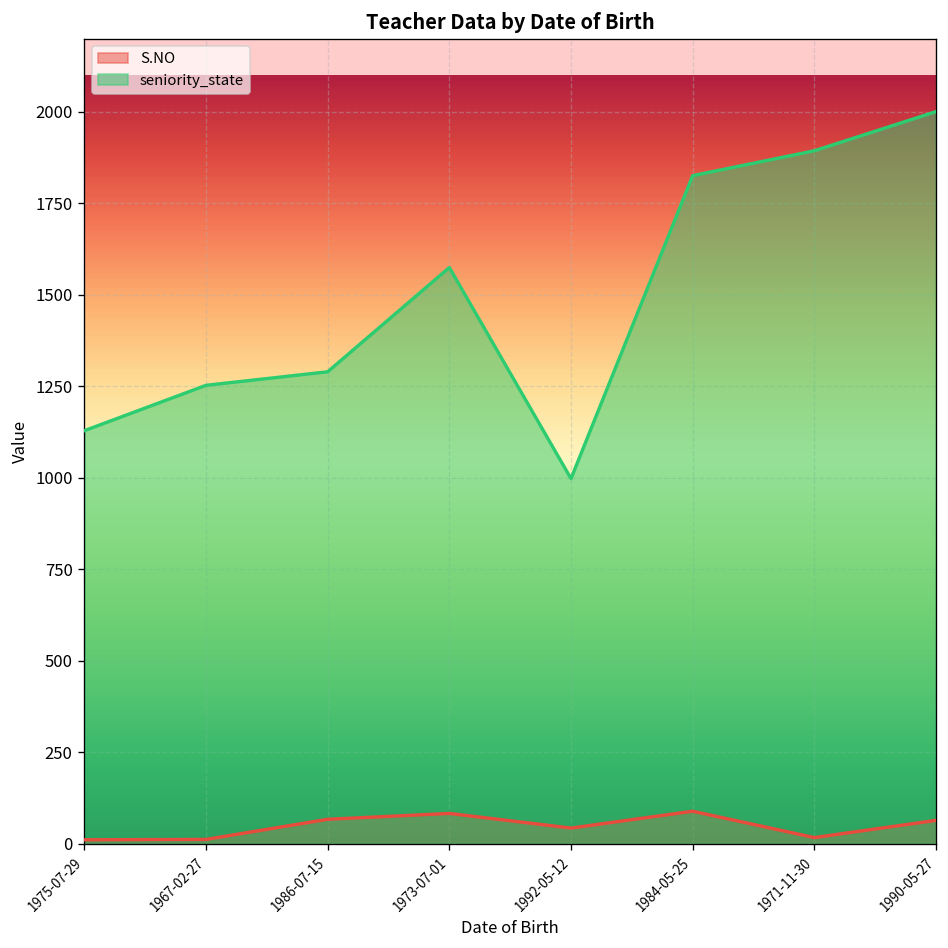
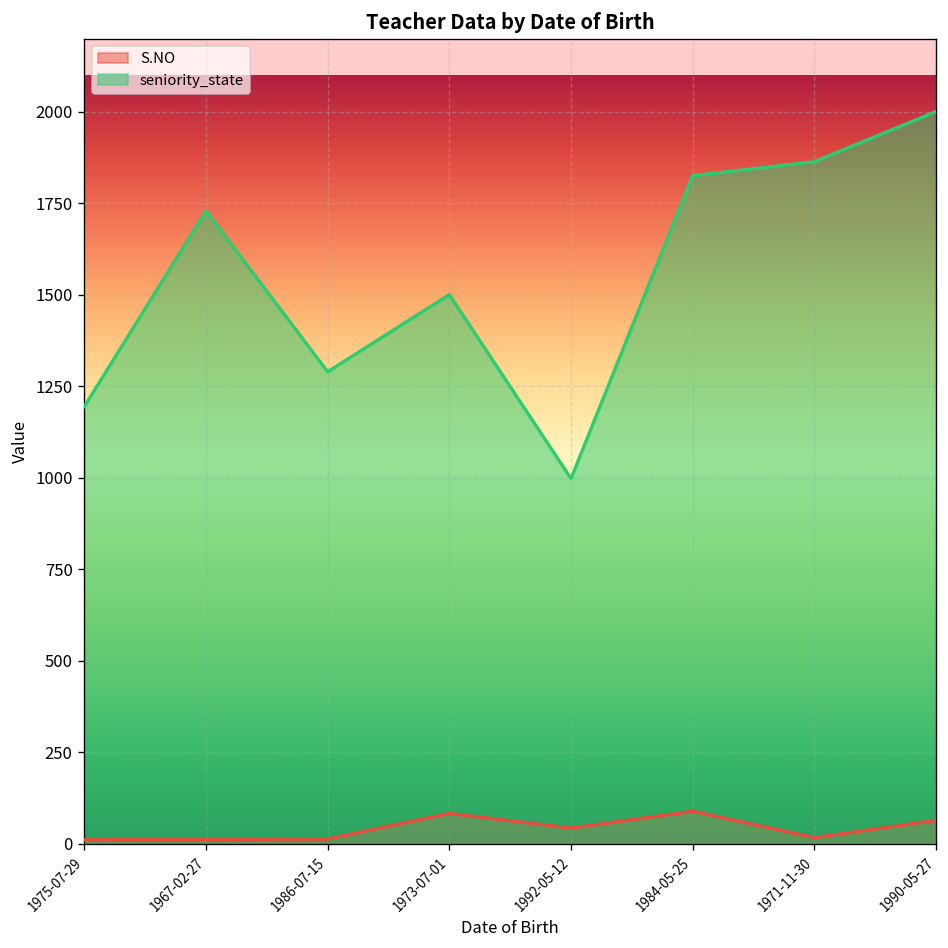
seniority_state, 1975-07-29: 1130 -> 1200
seniority_state, 1967-02-27: 1250 -> 1730
S.NO, 1986-07-15: 70 -> 10
seniority_state, 1973-07-01: 1580 -> 1500
seniority_state, 1971-11-30: 1890 -> 1860
